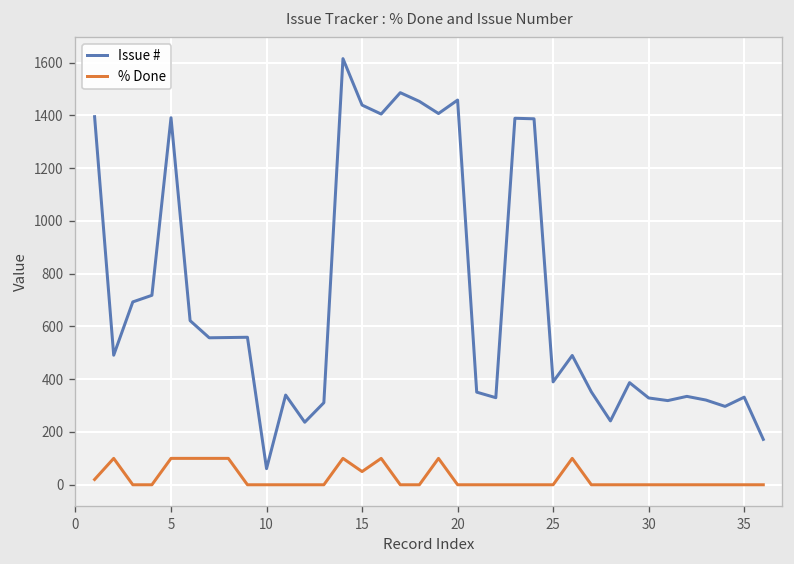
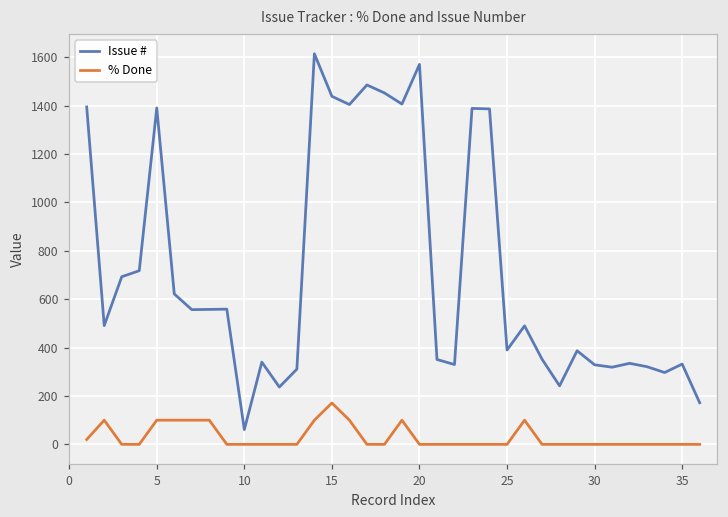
% Done, 15: 50 -> 170
Issue #, 20: 1460 -> 1570
